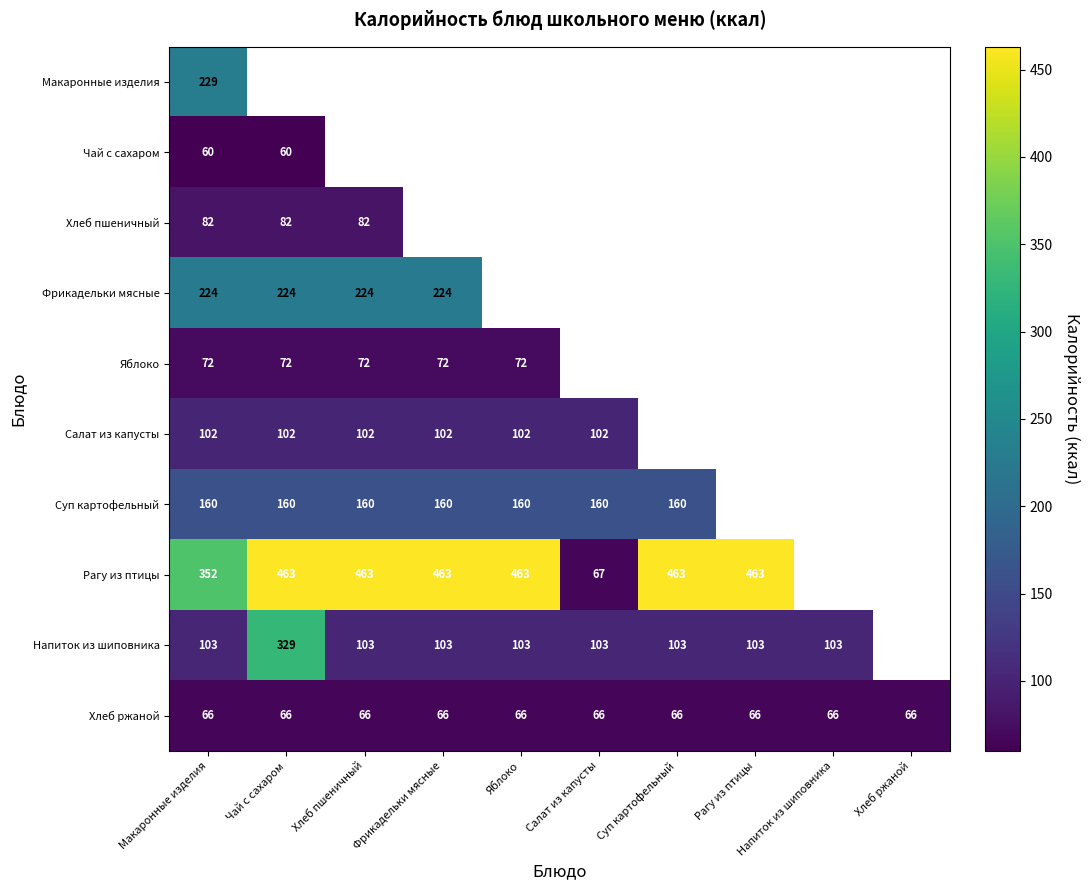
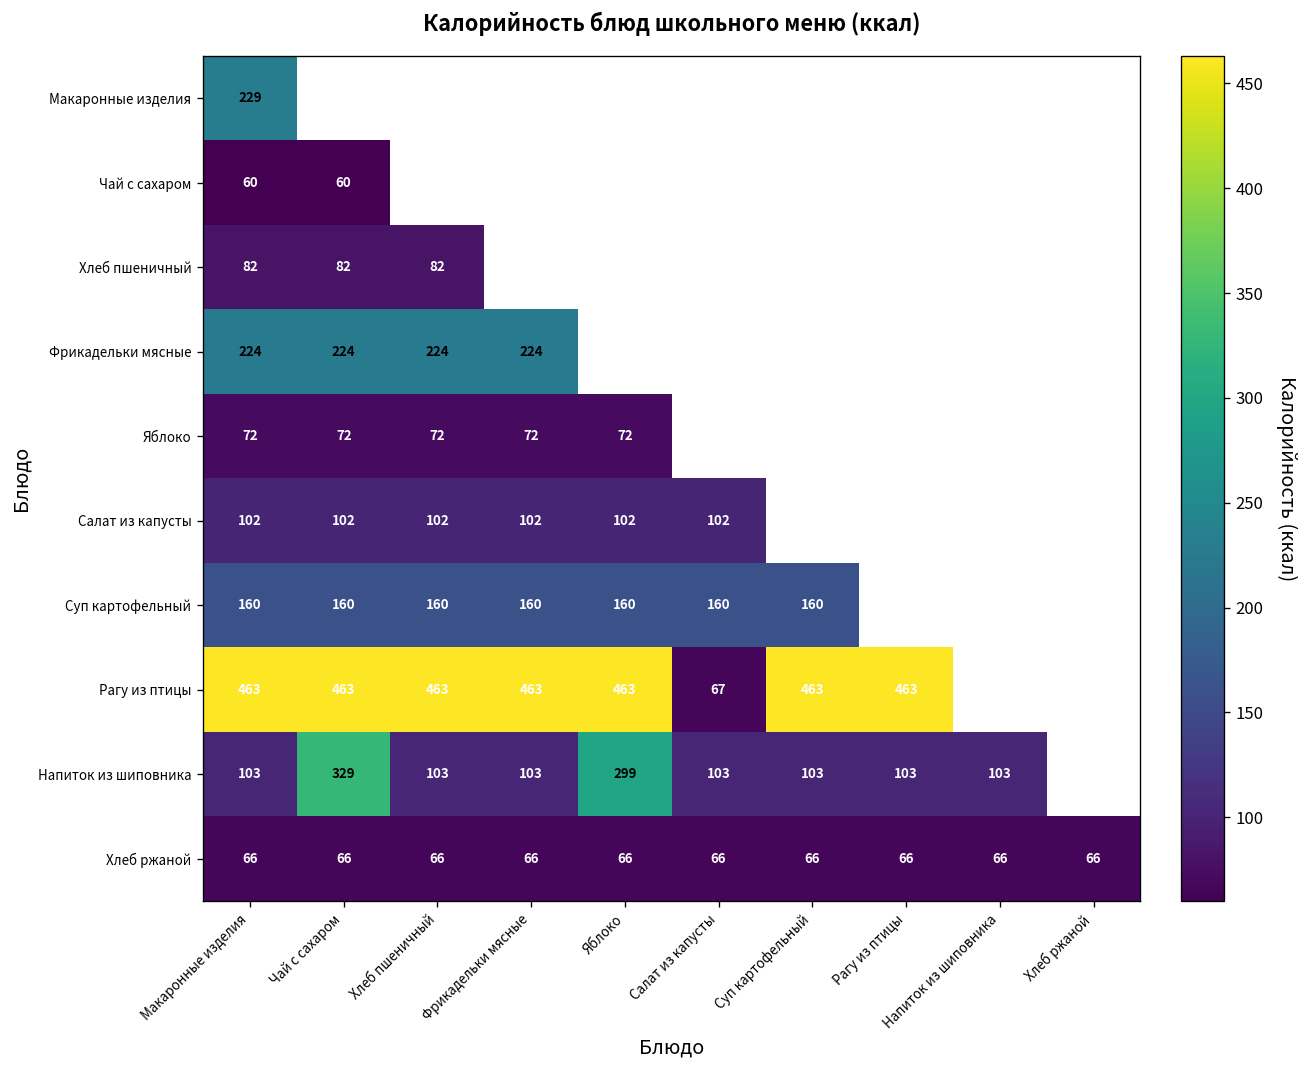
Рагу из птицы, Макаронные изделия: 352 -> 463
Напиток из шиповника, Яблоко: 103 -> 299
